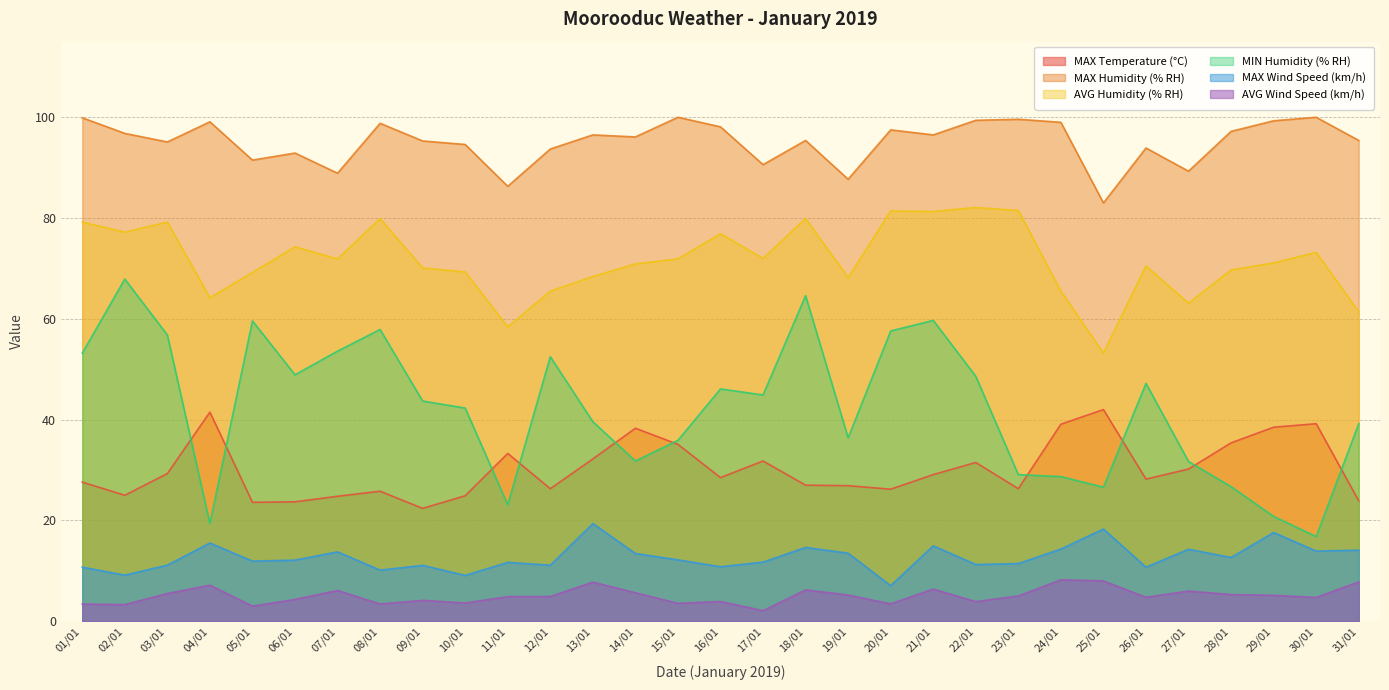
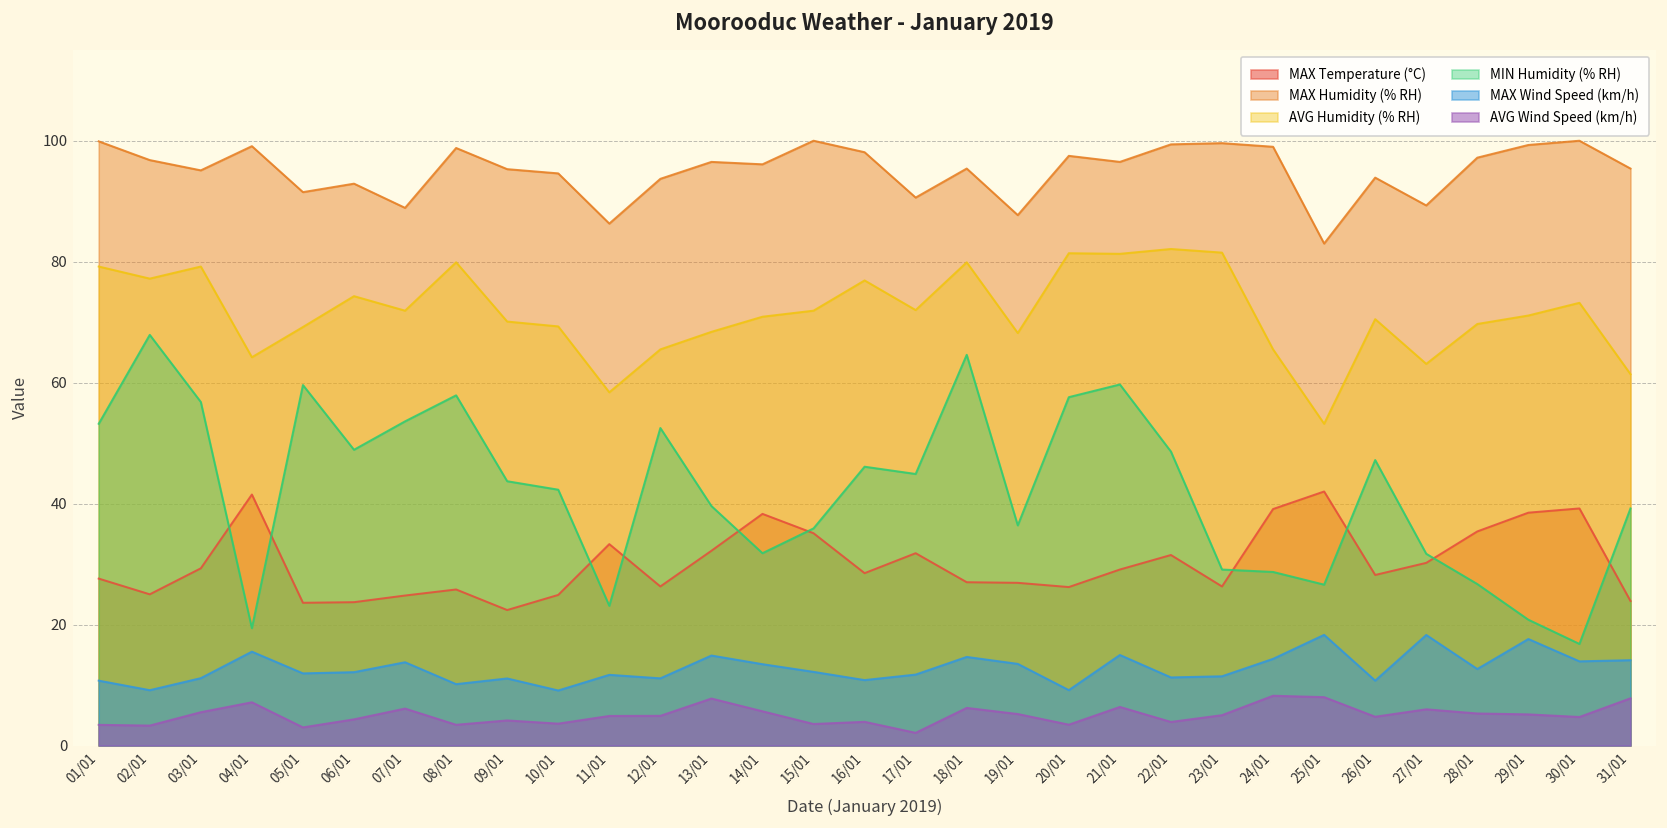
MAX Wind Speed (km/h), 13/01: 19 -> 15
MAX Wind Speed (km/h), 20/01: 7 -> 9
MAX Wind Speed (km/h), 27/01: 14 -> 18
